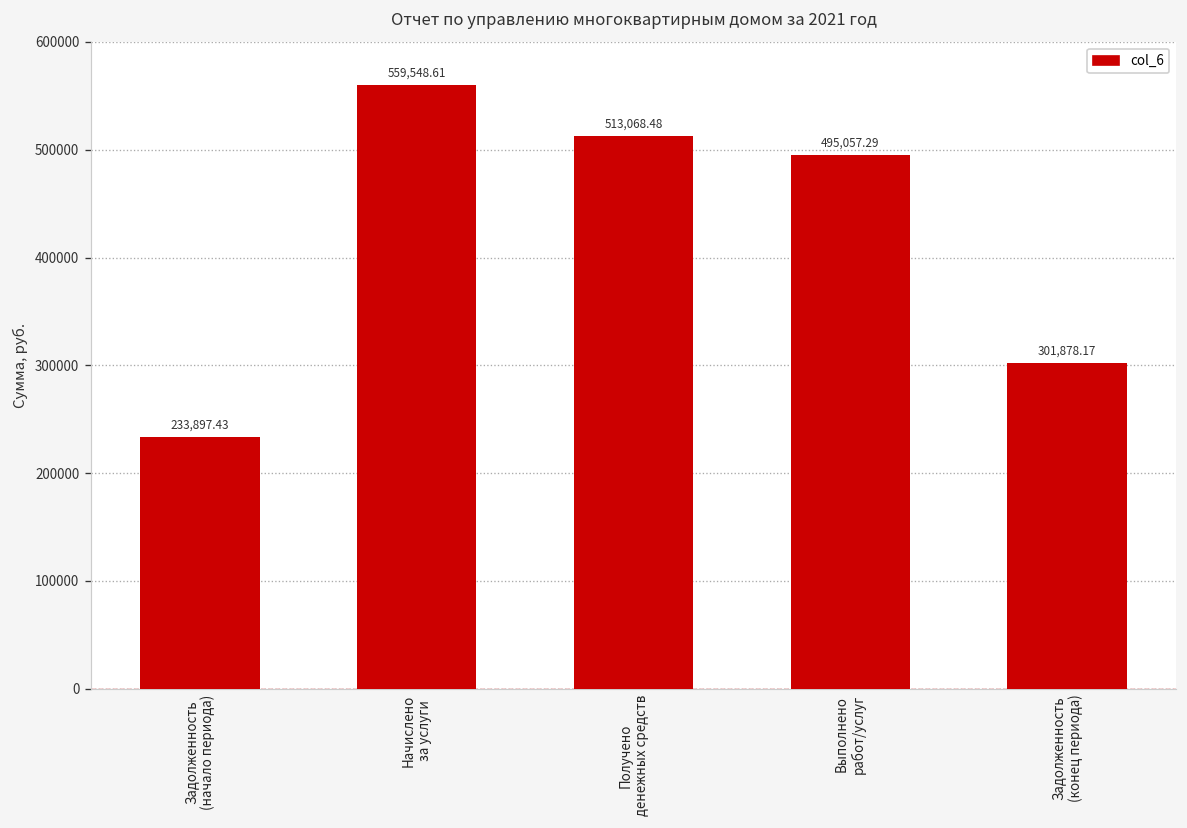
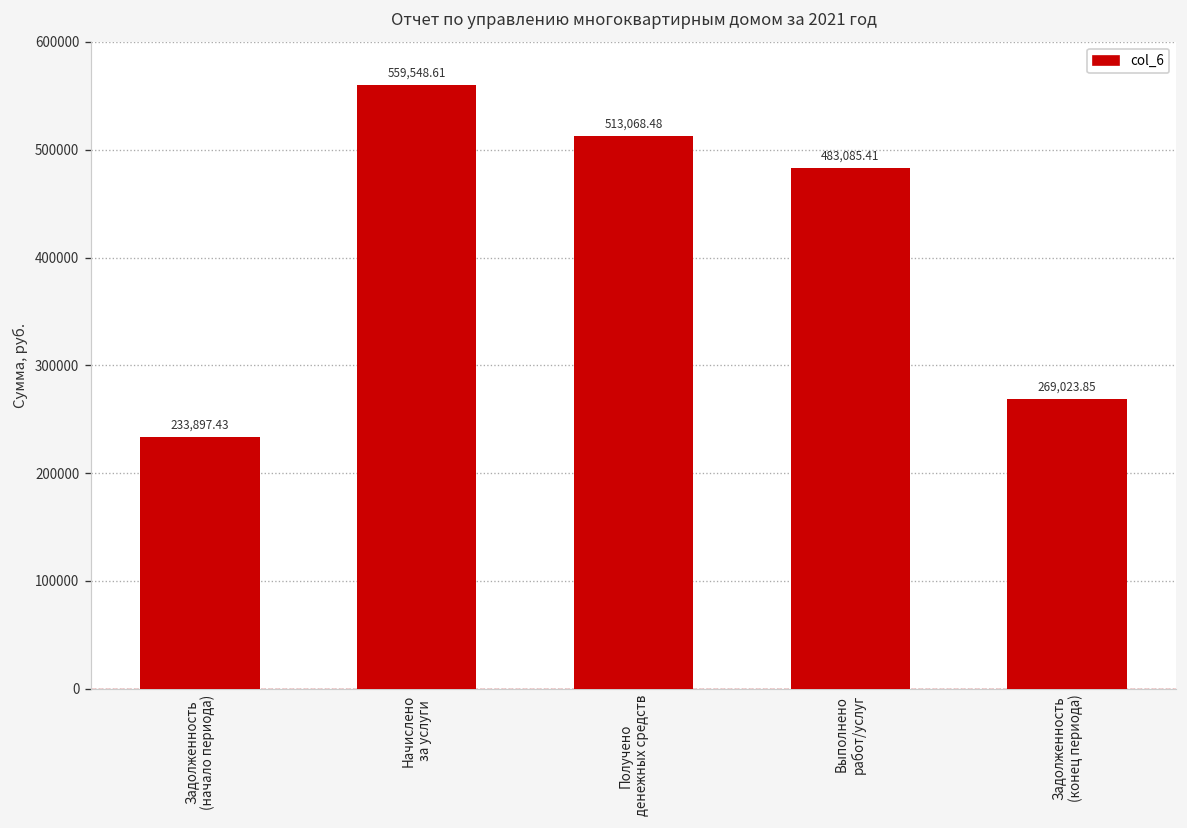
Выполнено работ/услуг: 495,057.29 -> 483,085.41
Задолженность (конец периода): 301,878.17 -> 269,023.85
